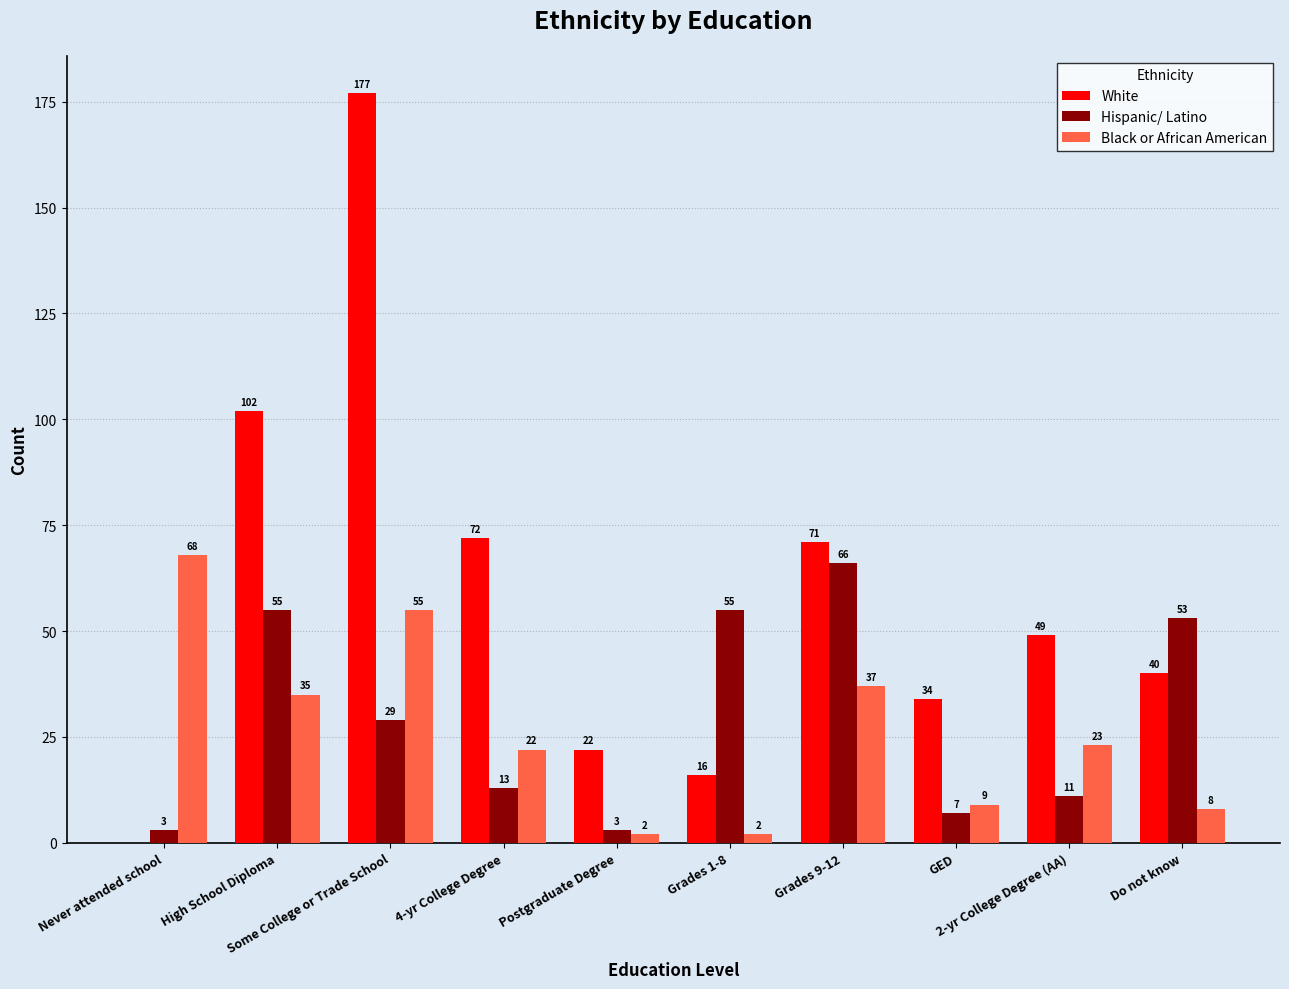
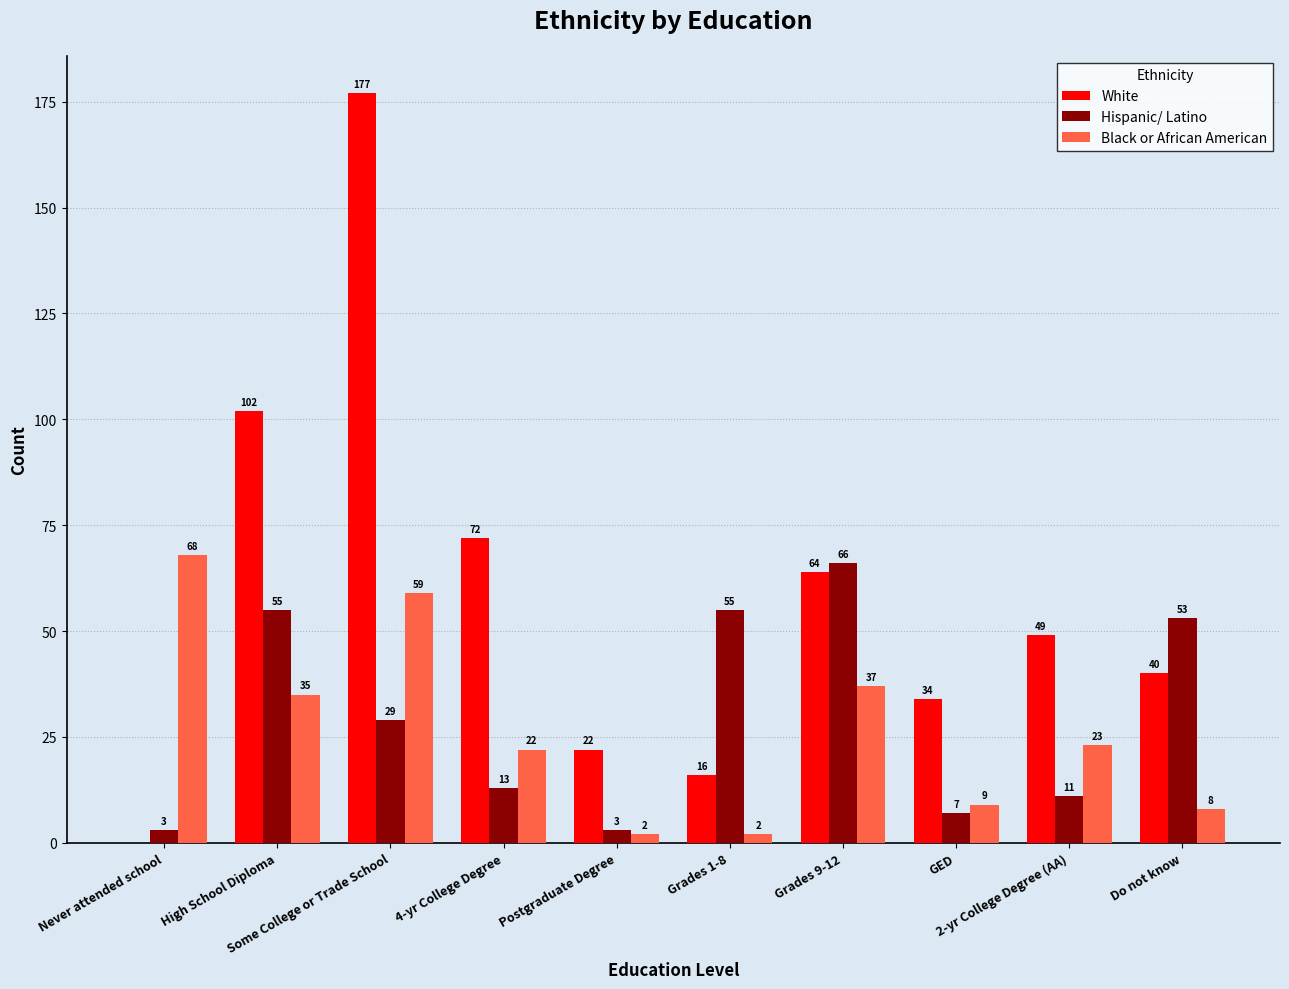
Black or African American, Some College or Trade School: 55 -> 59
White, Grades 9-12: 71 -> 64
